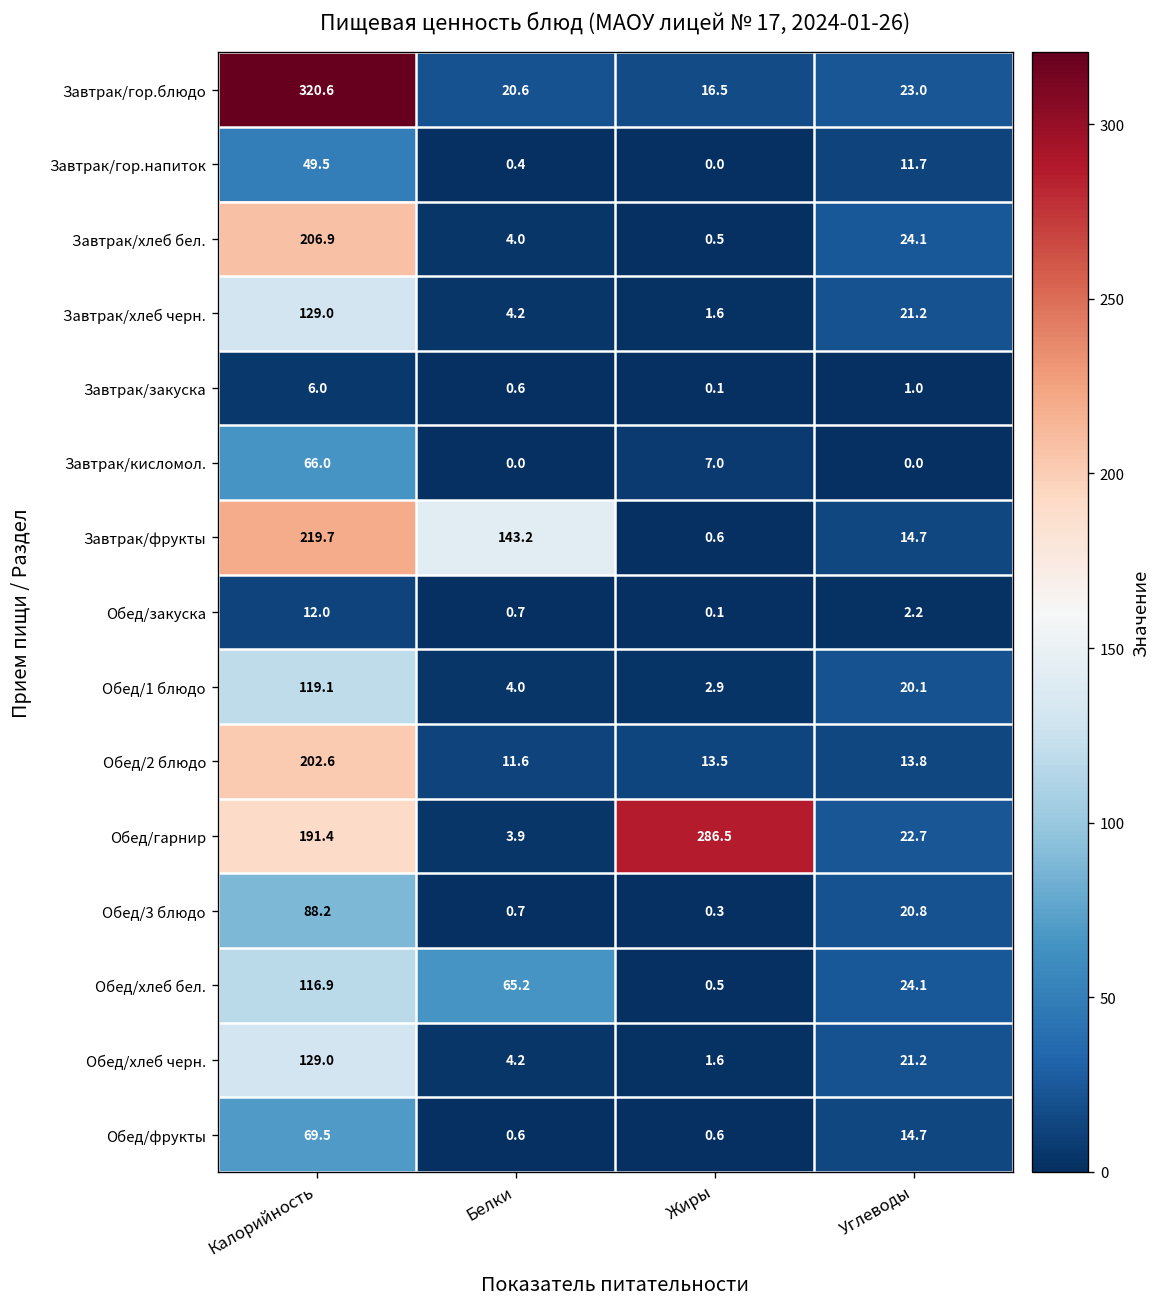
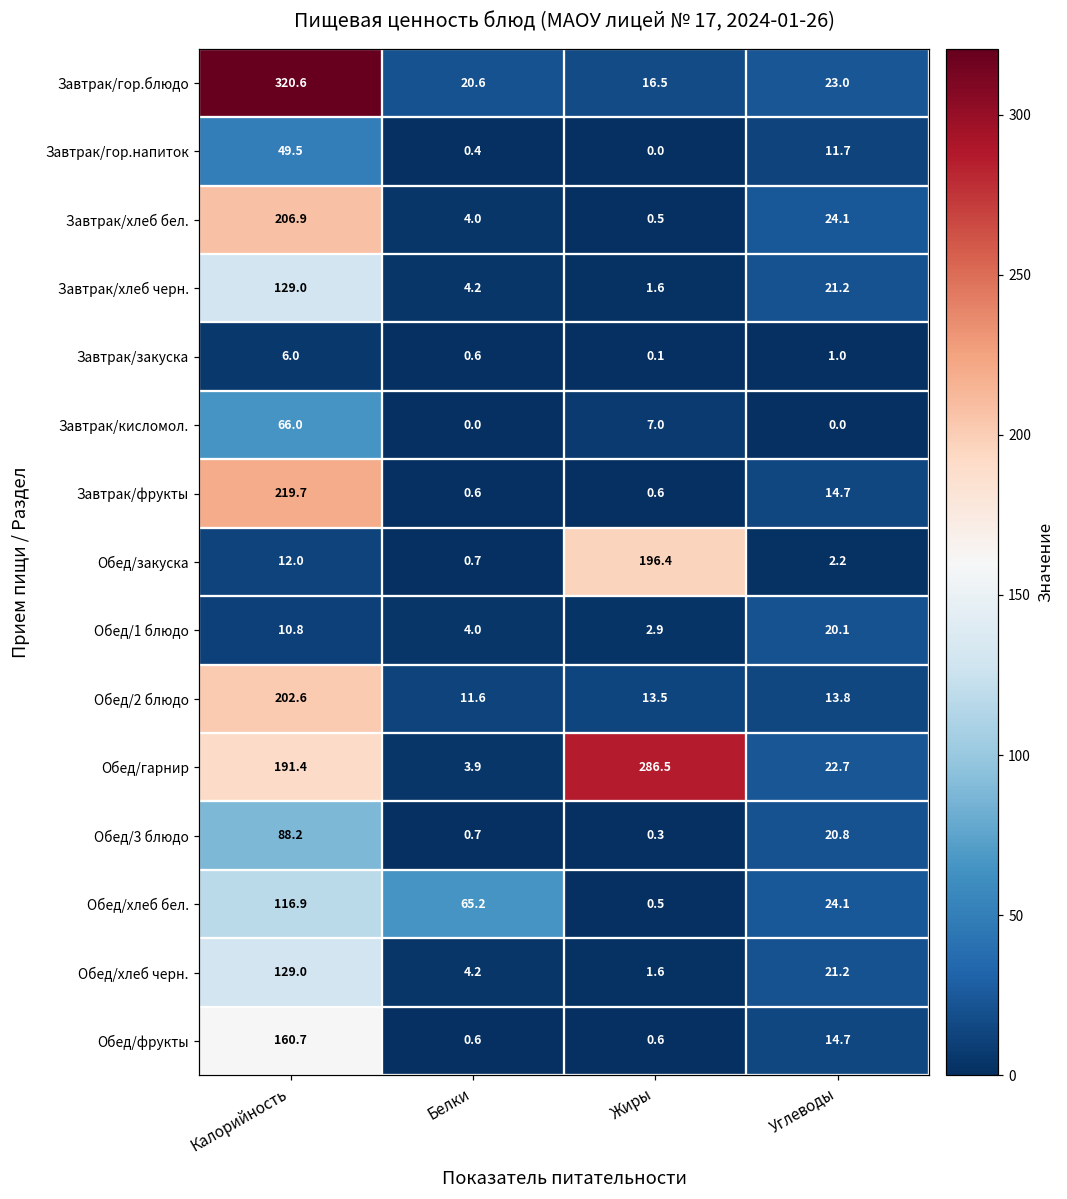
Завтрак/фрукты, Белки: 143.2 -> 0.6
Обед/закуска, Жиры: 0.1 -> 196.4
Обед/1 блюдо, Калорийность: 119.1 -> 10.8
Обед/фрукты, Калорийность: 69.5 -> 160.7
